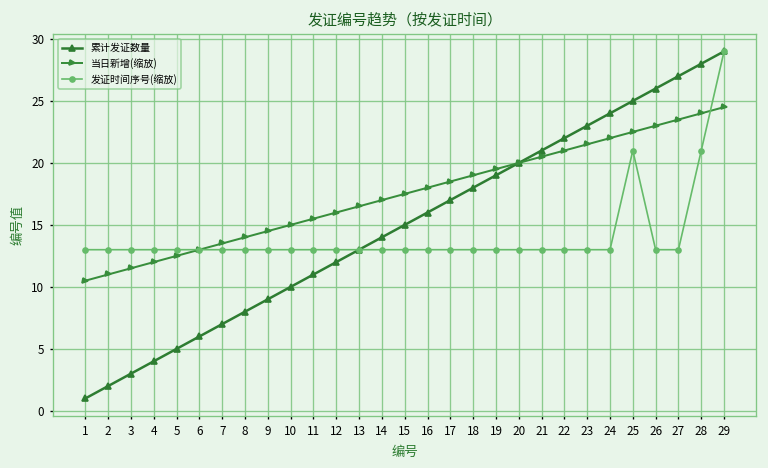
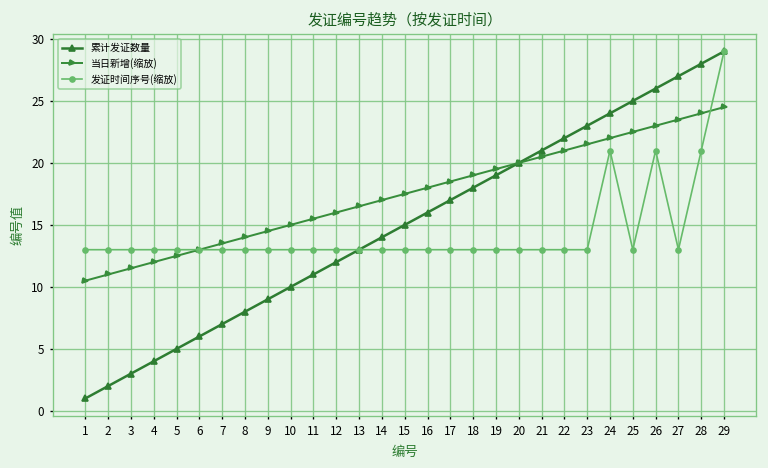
发证时间序号(缩放), 24: 13.0 -> 21.0
发证时间序号(缩放), 25: 21.0 -> 13.0
发证时间序号(缩放), 26: 13.0 -> 21.0
